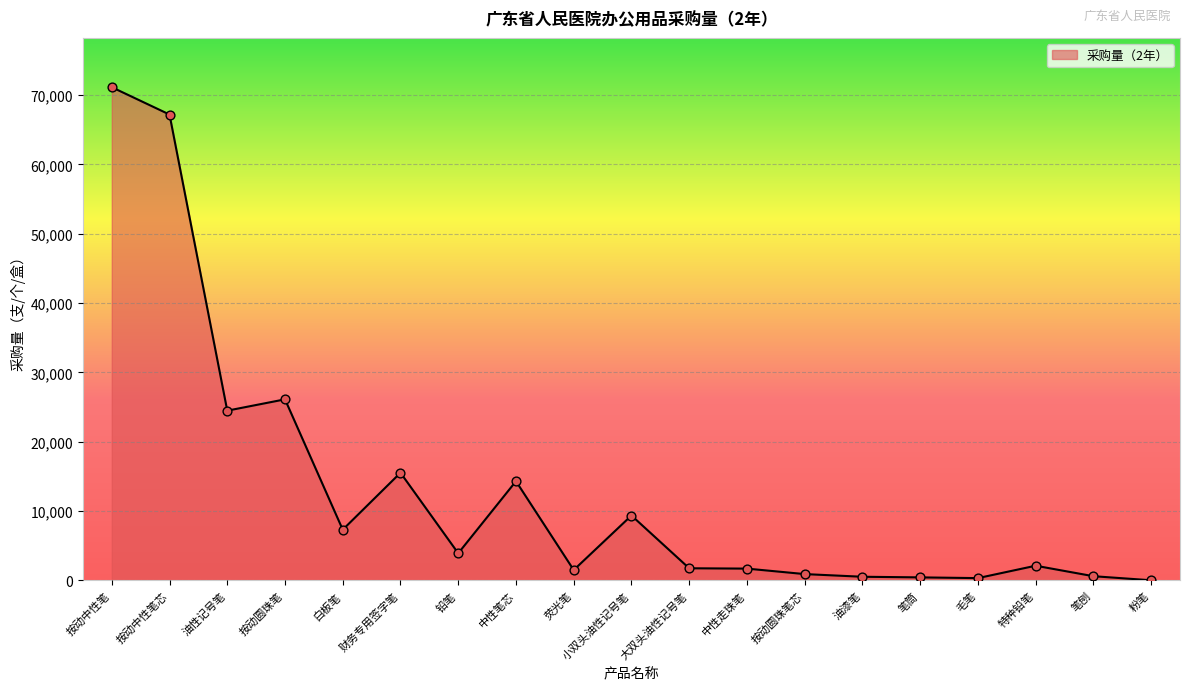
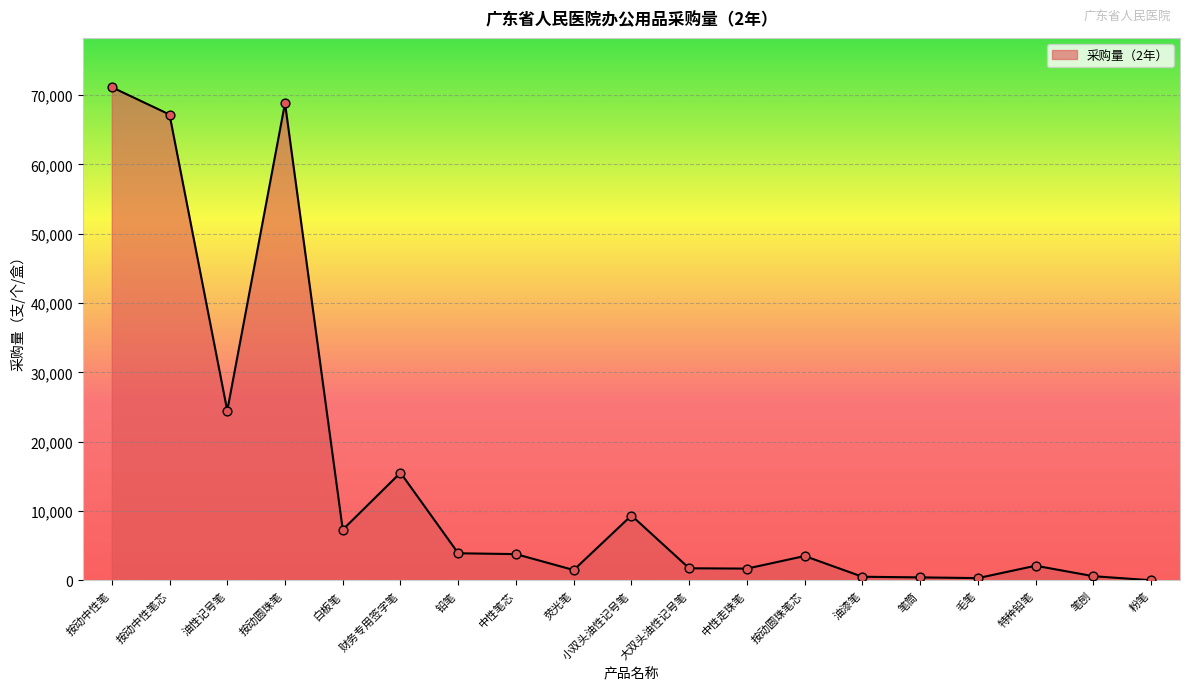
按动圆珠笔: 26,000 -> 69,000
中性笔芯: 14,000 -> 4,000
按动圆珠笔芯: 1,000 -> 4,000
